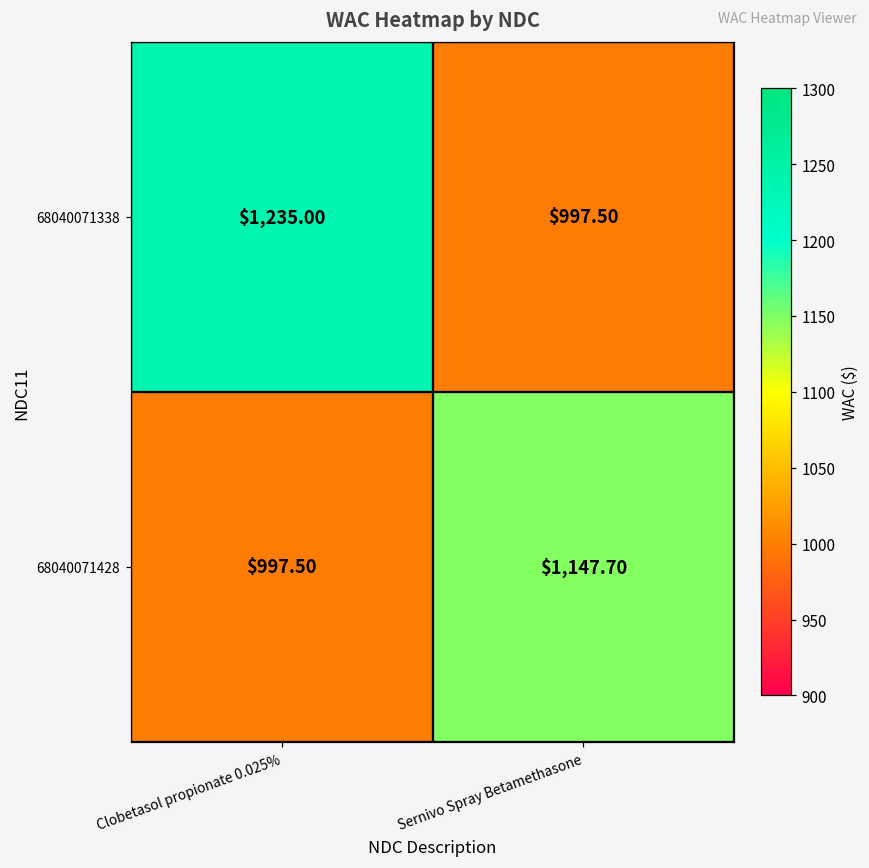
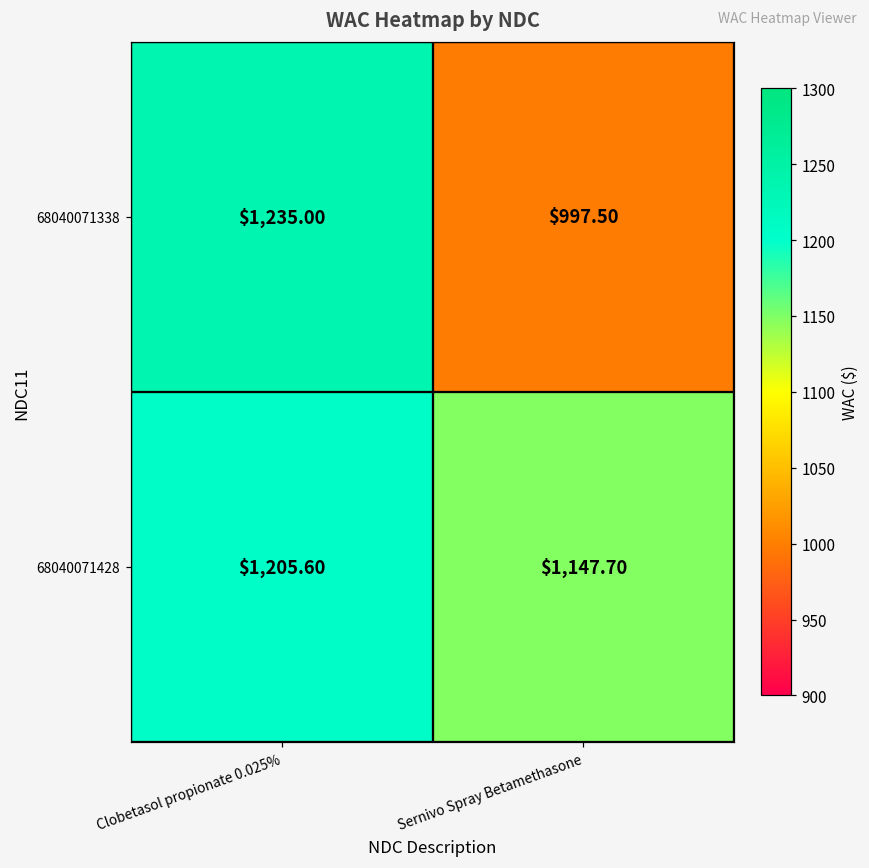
68040071428, Clobetasol propionate 0.025%: $997.50 -> $1,205.60
